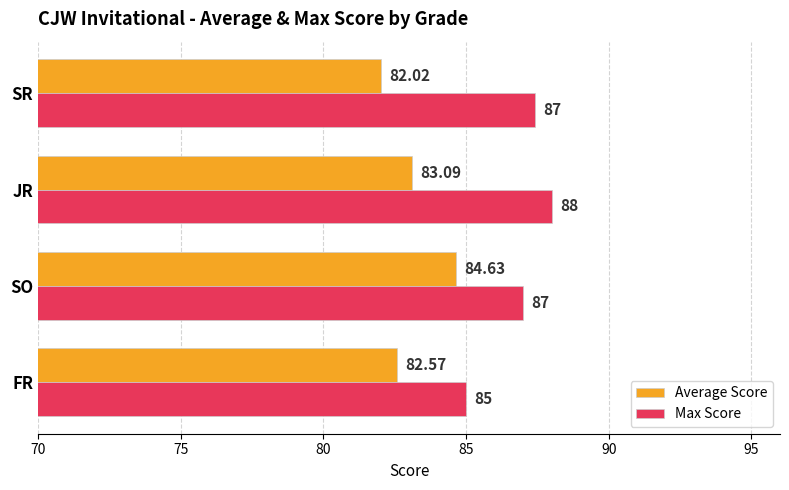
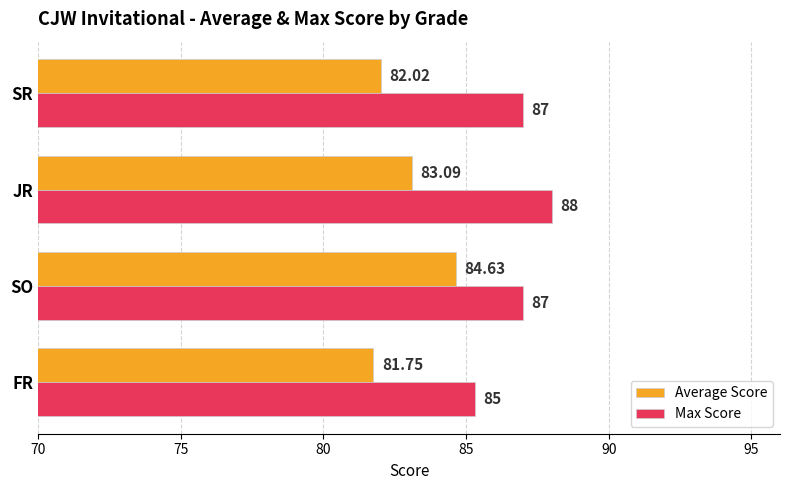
Max Score, SR: 87.4 -> 87.0
Average Score, FR: 82.57 -> 81.75
Max Score, FR: 85.0 -> 85.3
